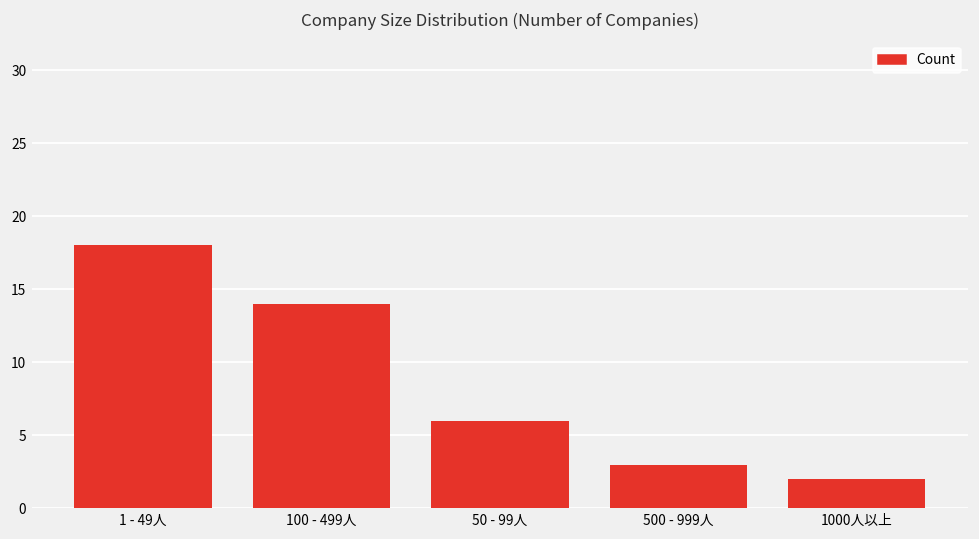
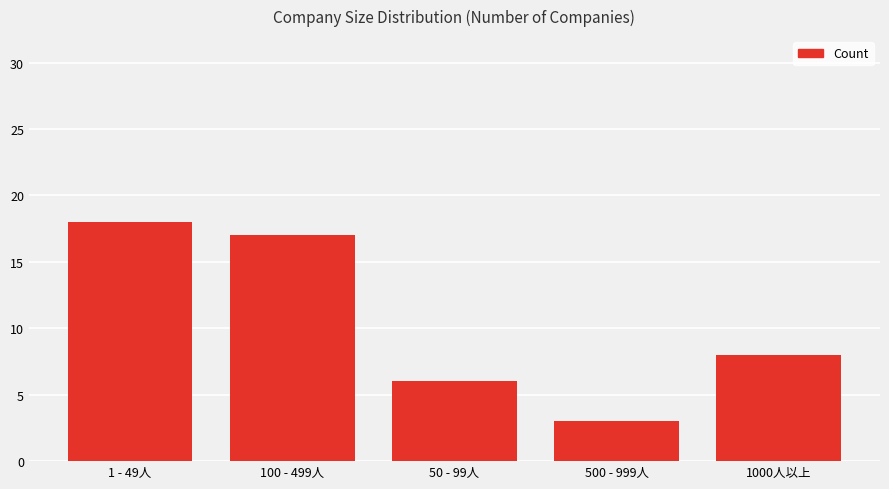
100 - 499人: 14 -> 17
1000人以上: 2 -> 8
